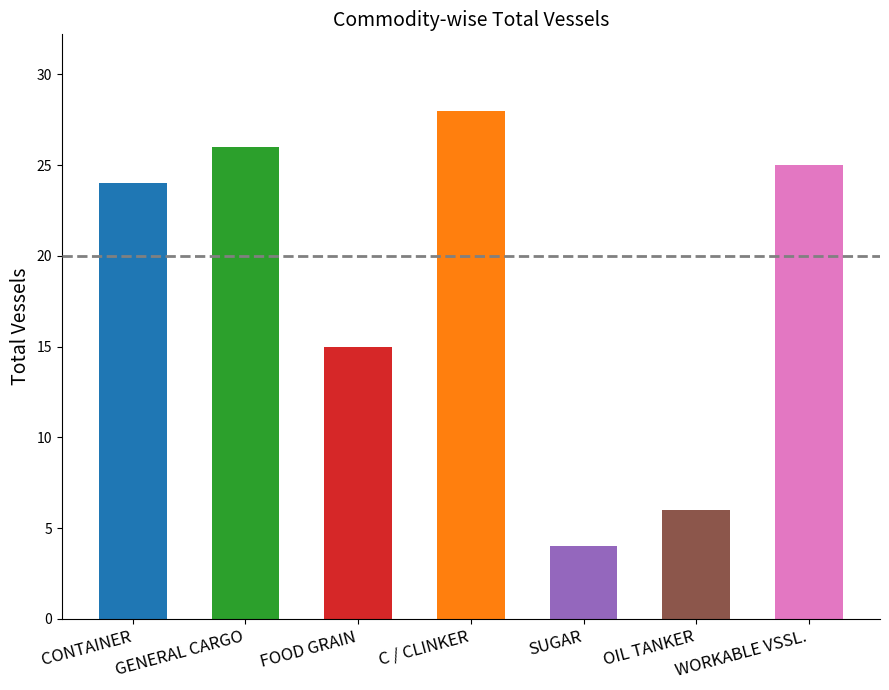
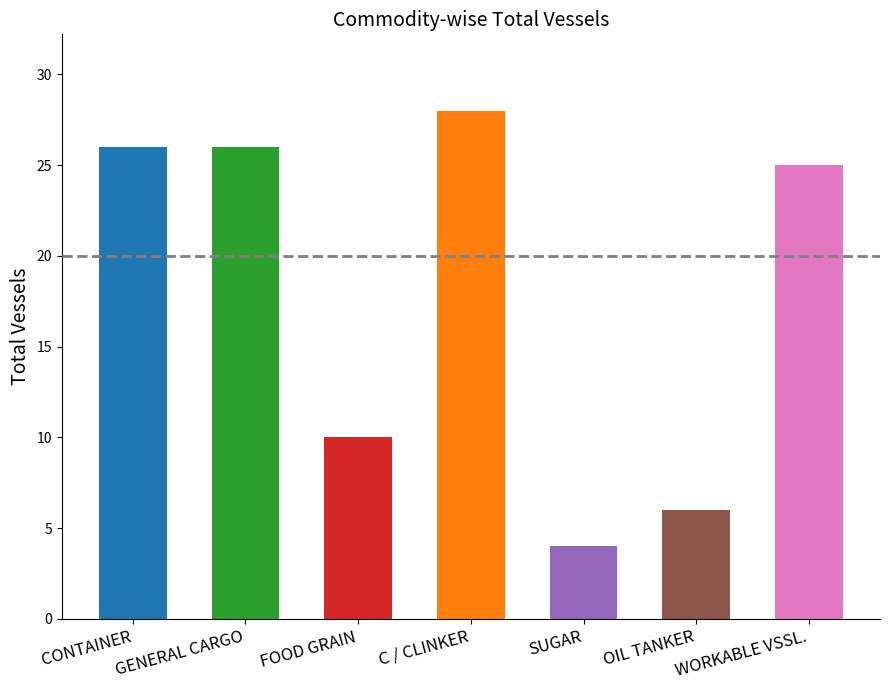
CONTAINER: 24 -> 26
FOOD GRAIN: 15 -> 10
